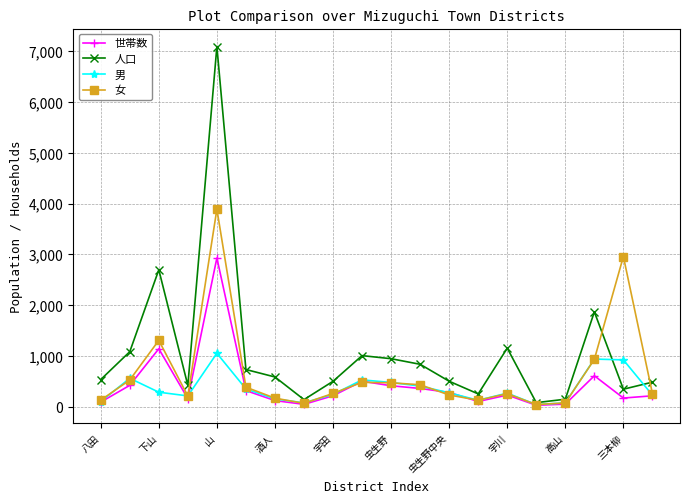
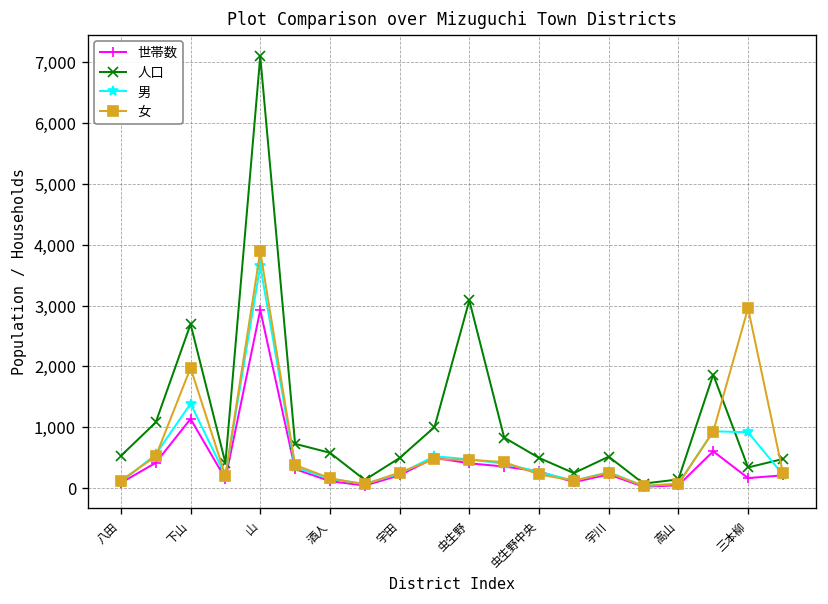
男, 下山: 300 -> 1,400
女, 下山: 1,300 -> 2,000
男, 山: 1,100 -> 3,700
人口, 虫生野: 900 -> 3,100
人口, 宇川: 1,200 -> 500
